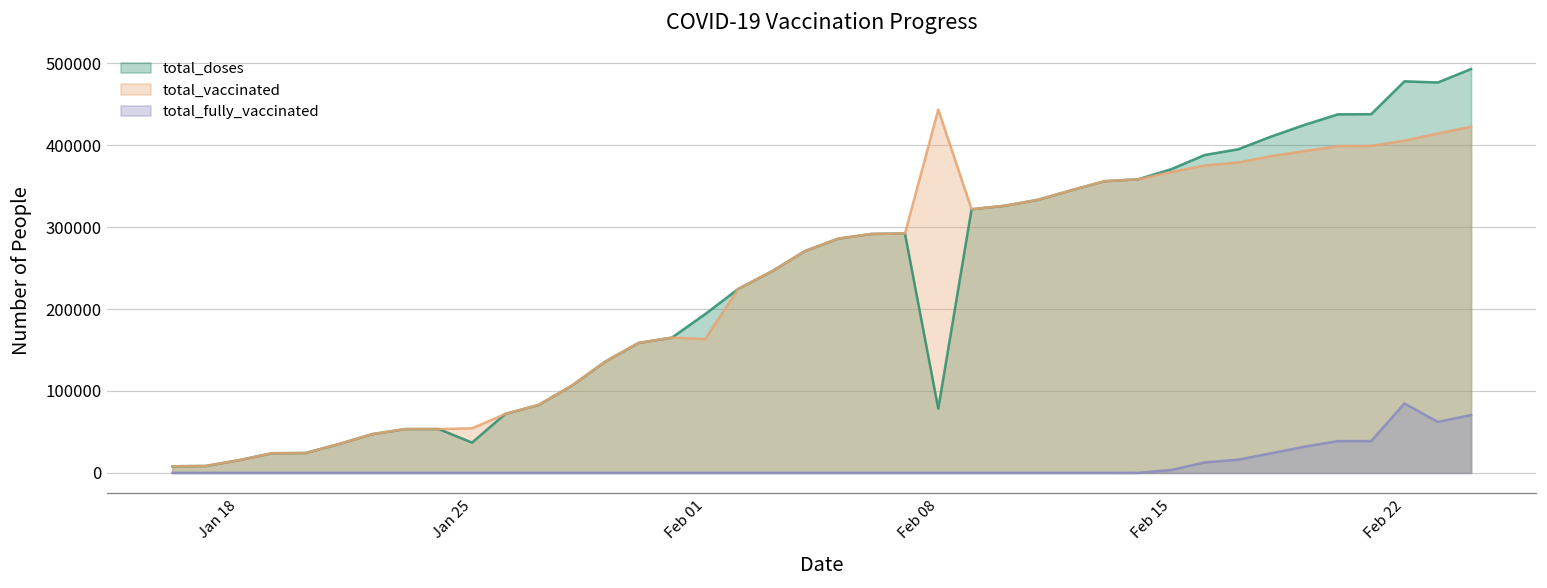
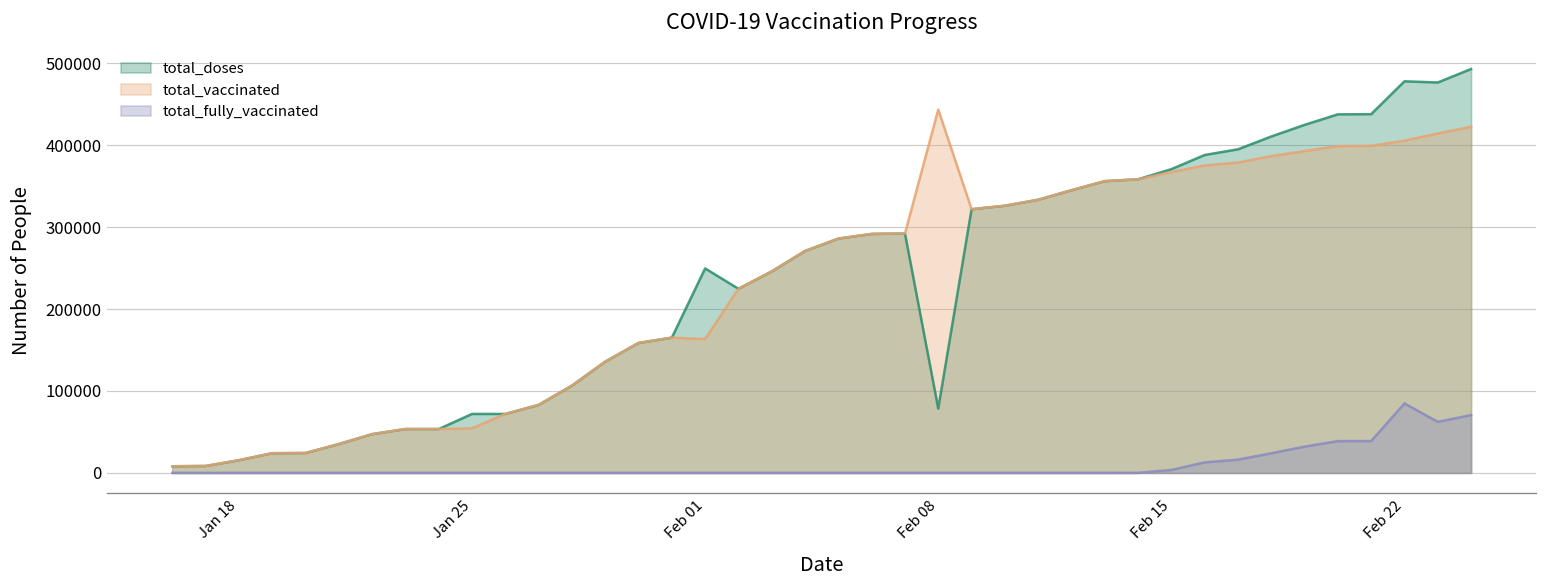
total_doses, Jan 25: 40000 -> 70000
total_doses, Feb 01: 190000 -> 250000
